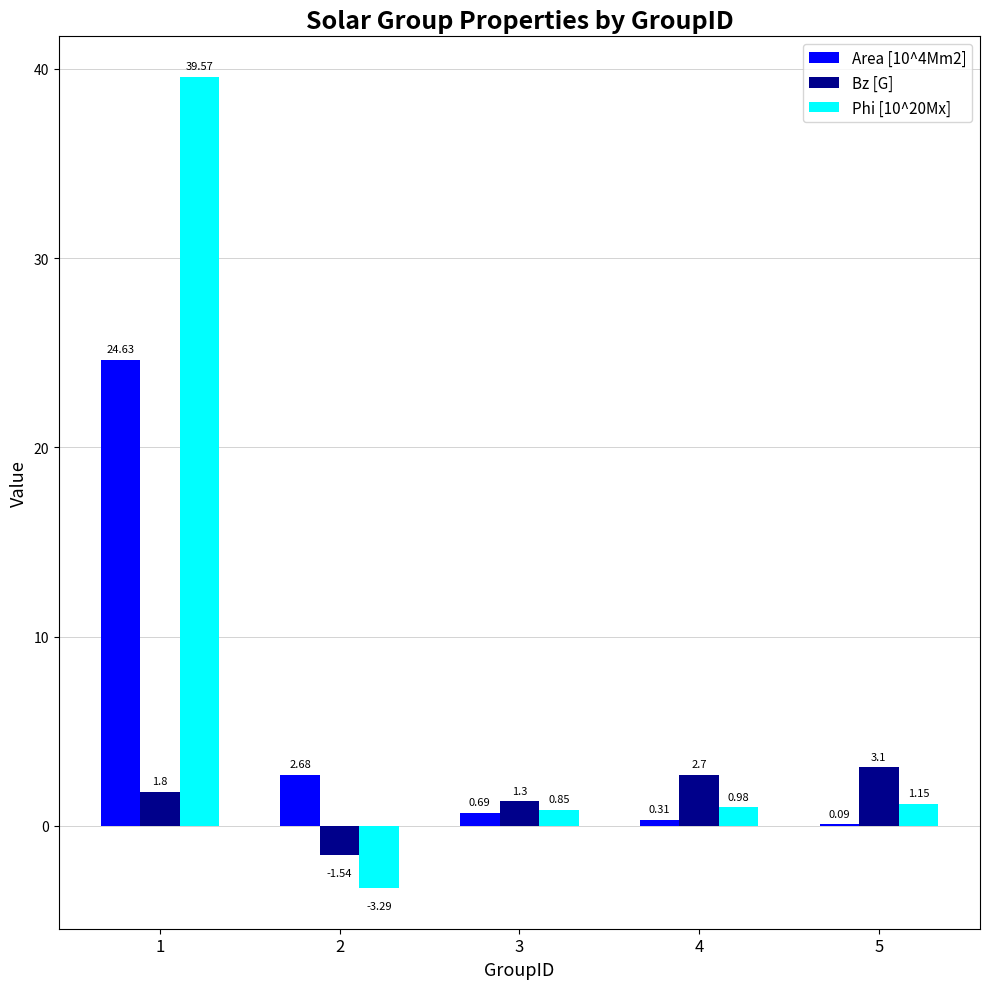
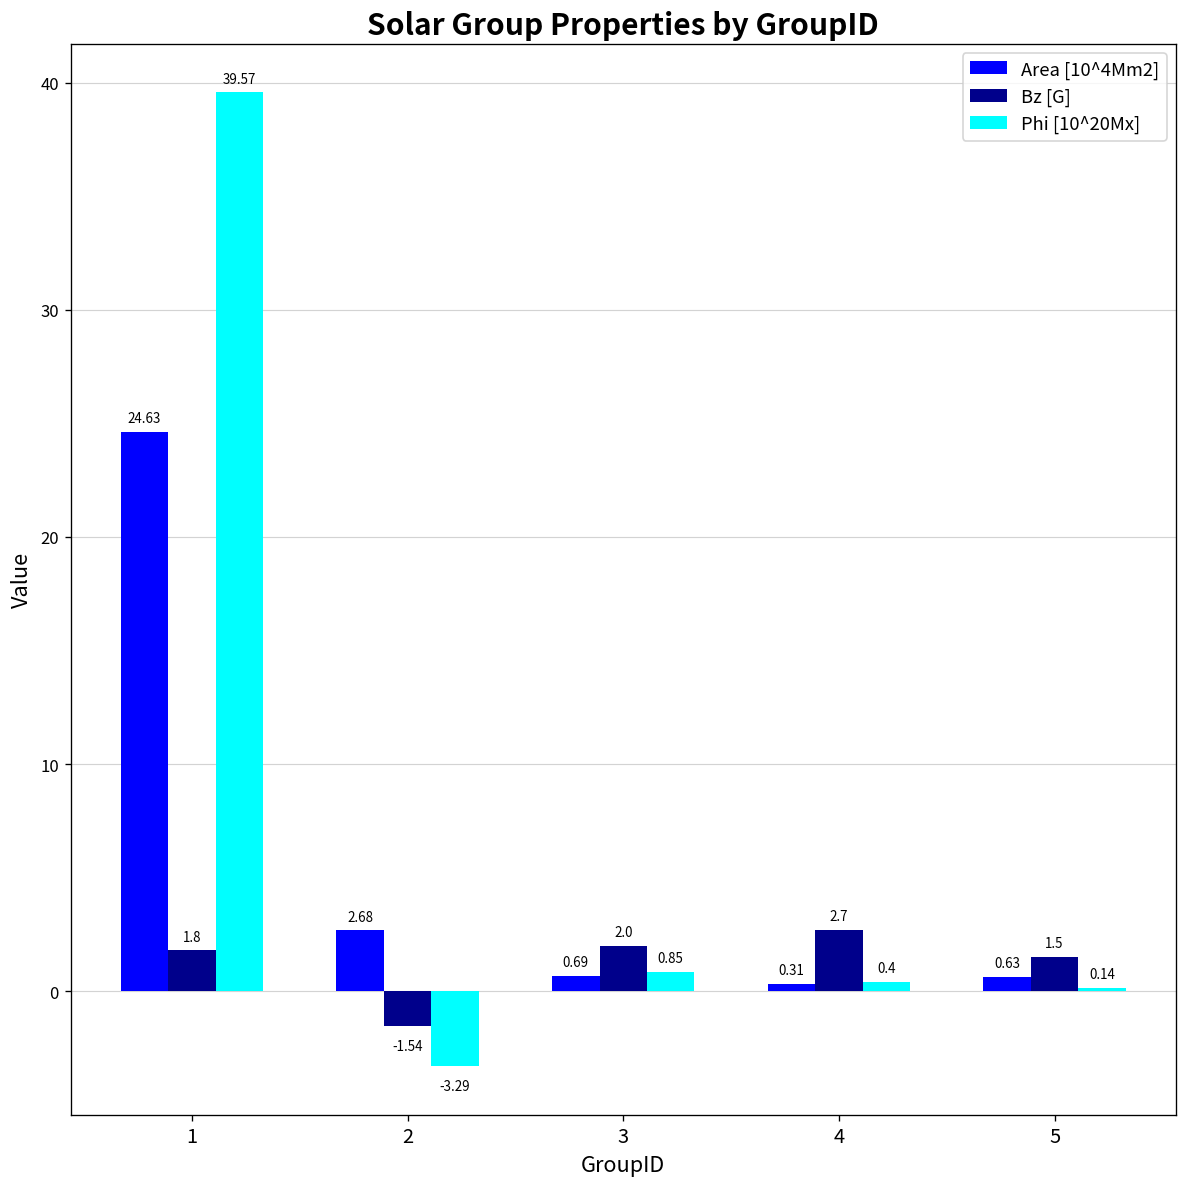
Bz [G], 3: 1.3 -> 2.0
Phi [10^20Mx], 4: 0.98 -> 0.4
Area [10^4Mm2], 5: 0.09 -> 0.63
Bz [G], 5: 3.1 -> 1.5
Phi [10^20Mx], 5: 1.15 -> 0.14
